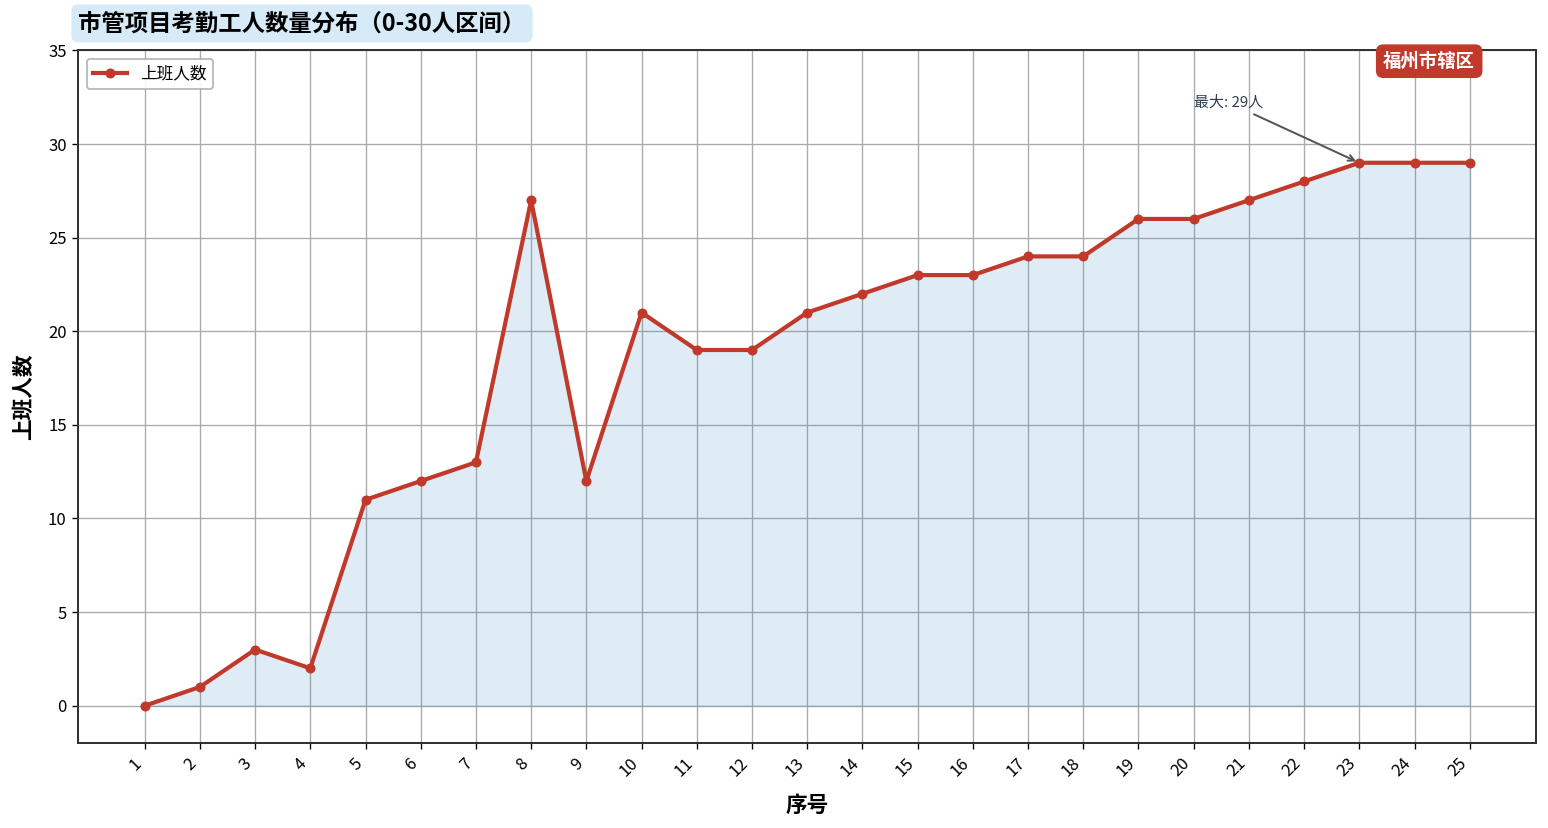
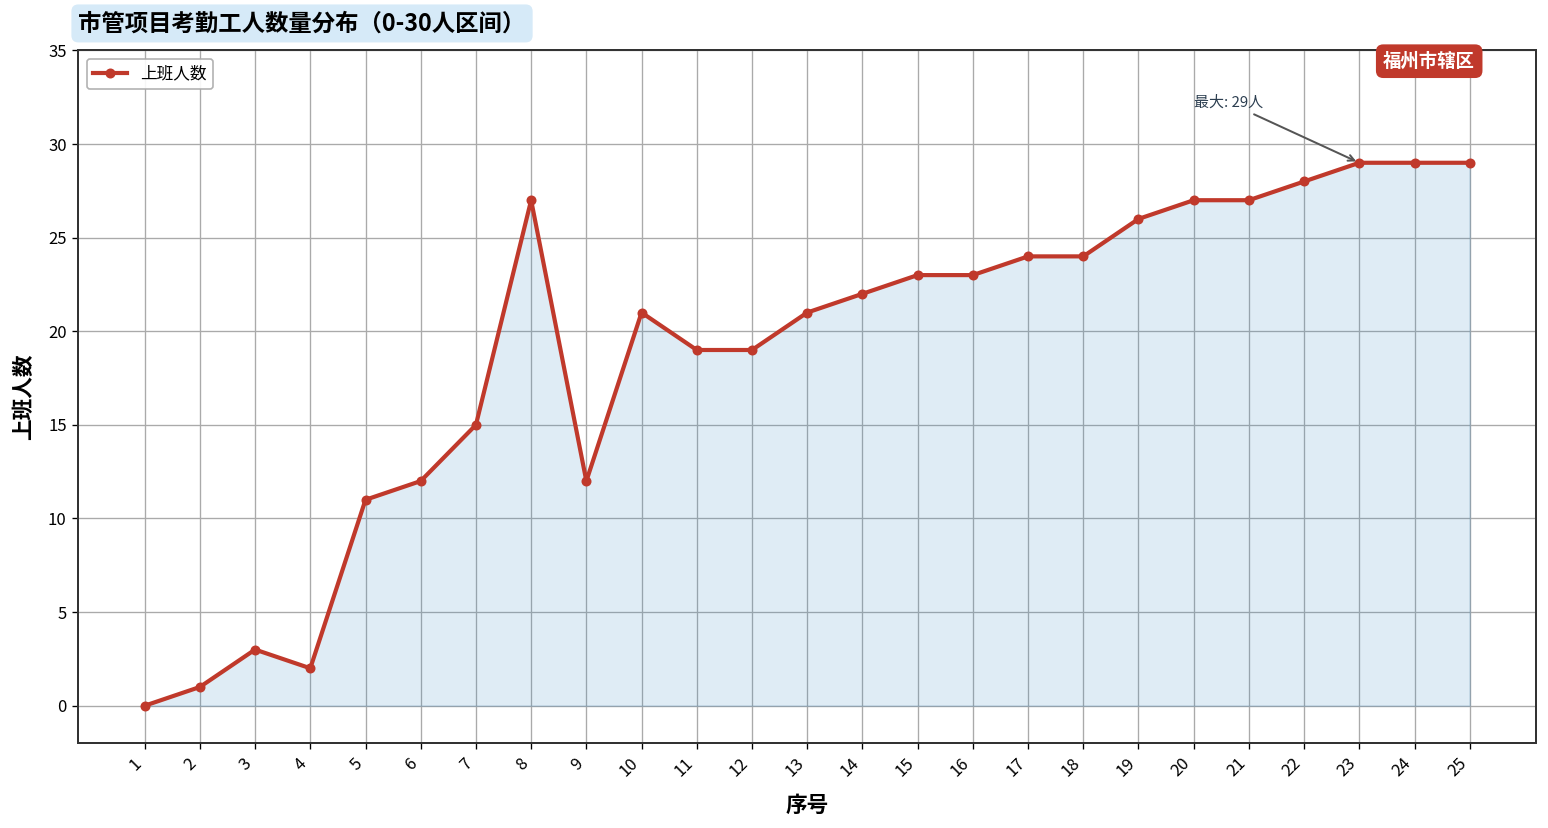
7: 13 -> 15
20: 26 -> 27
